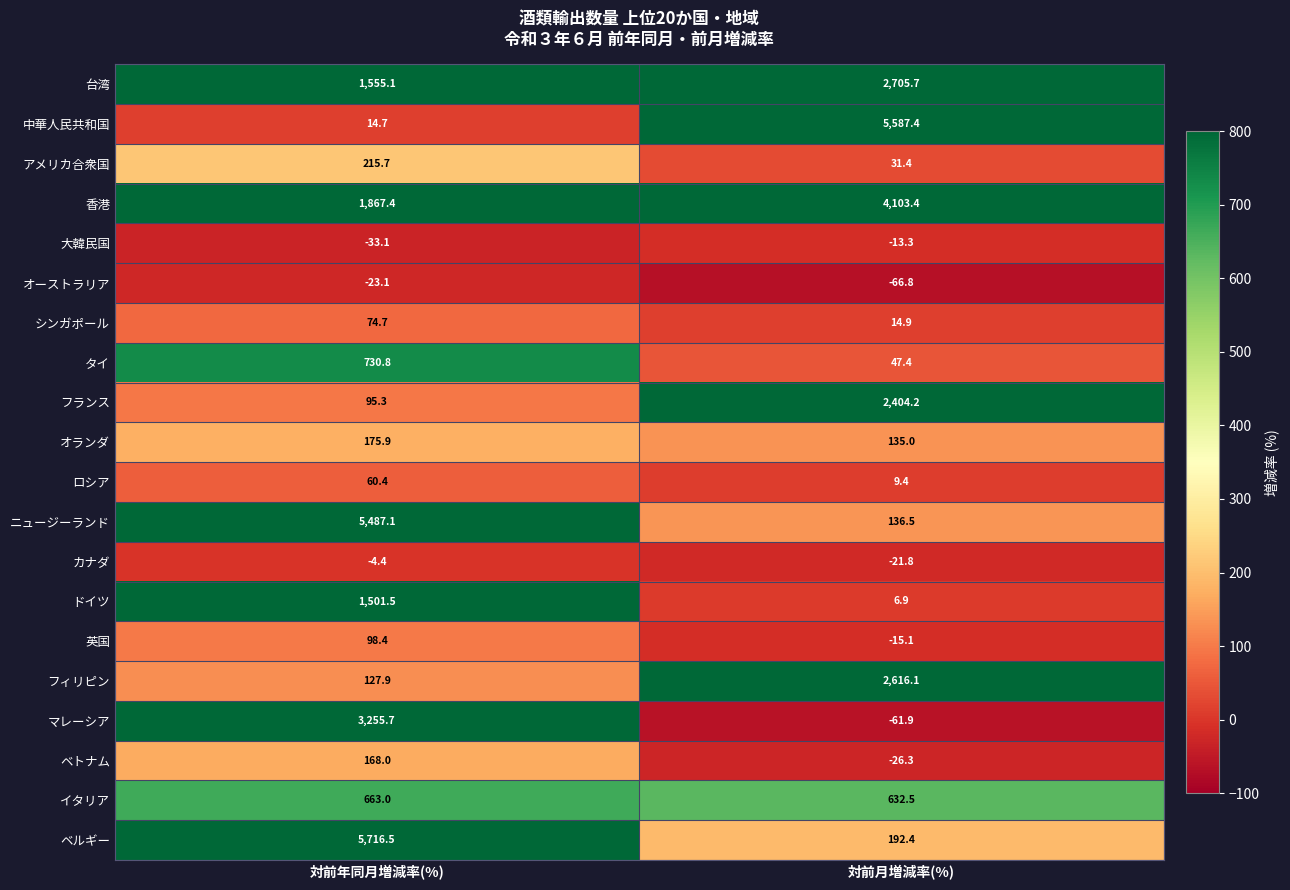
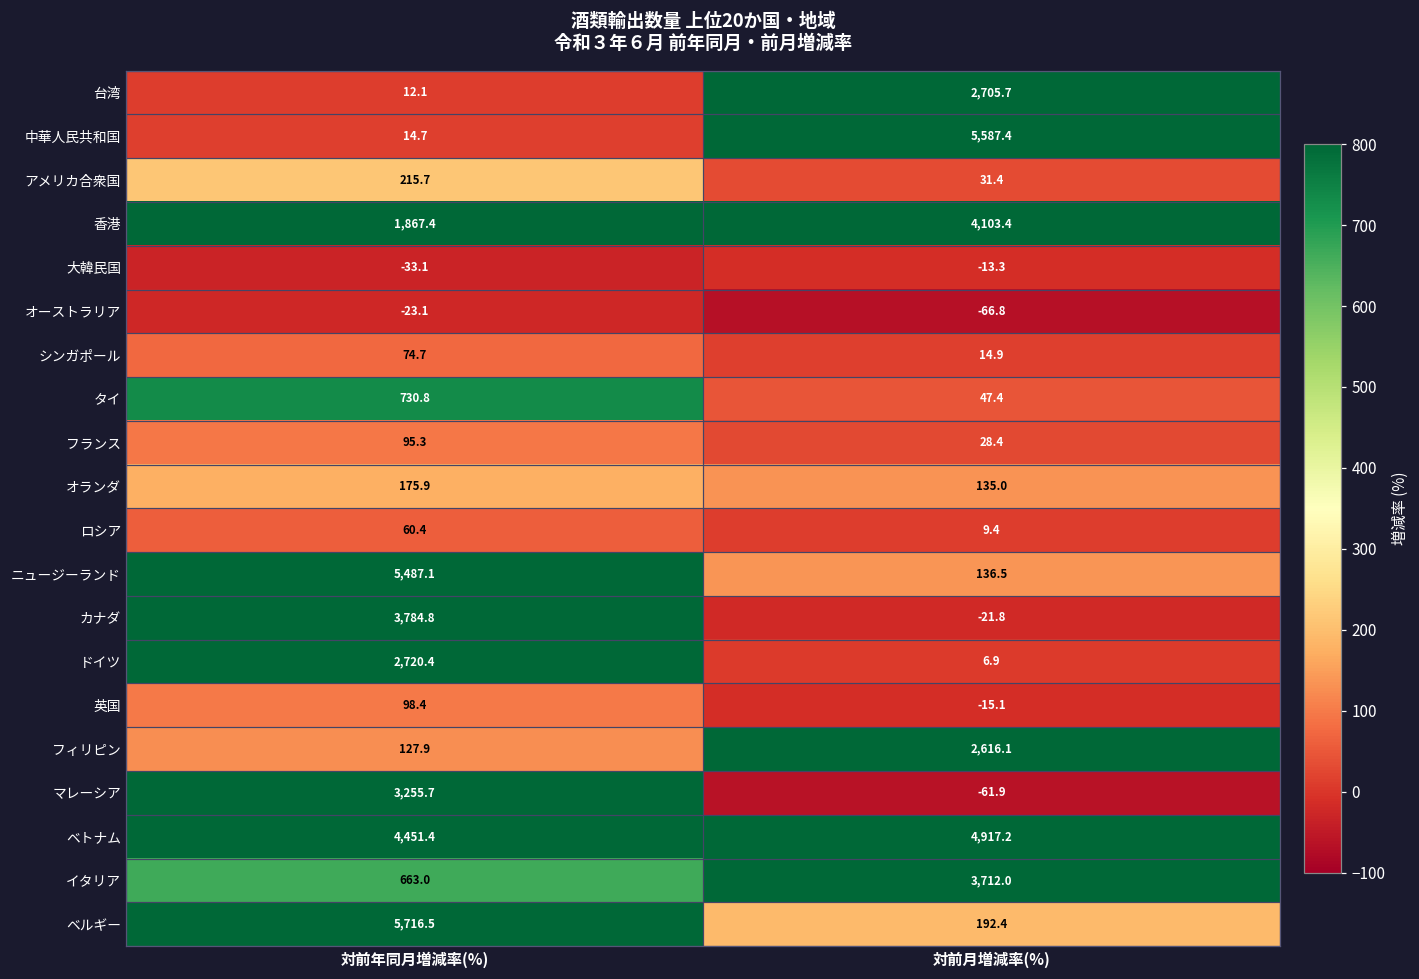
台湾, 対前年同月増減率(%): 1,555.1 -> 12.1
フランス, 対前月増減率(%): 2,404.2 -> 28.4
カナダ, 対前年同月増減率(%): -4.4 -> 3,784.8
ドイツ, 対前年同月増減率(%): 1,501.5 -> 2,720.4
ベトナム, 対前年同月増減率(%): 168.0 -> 4,451.4
ベトナム, 対前月増減率(%): -26.3 -> 4,917.2
イタリア, 対前月増減率(%): 632.5 -> 3,712.0
